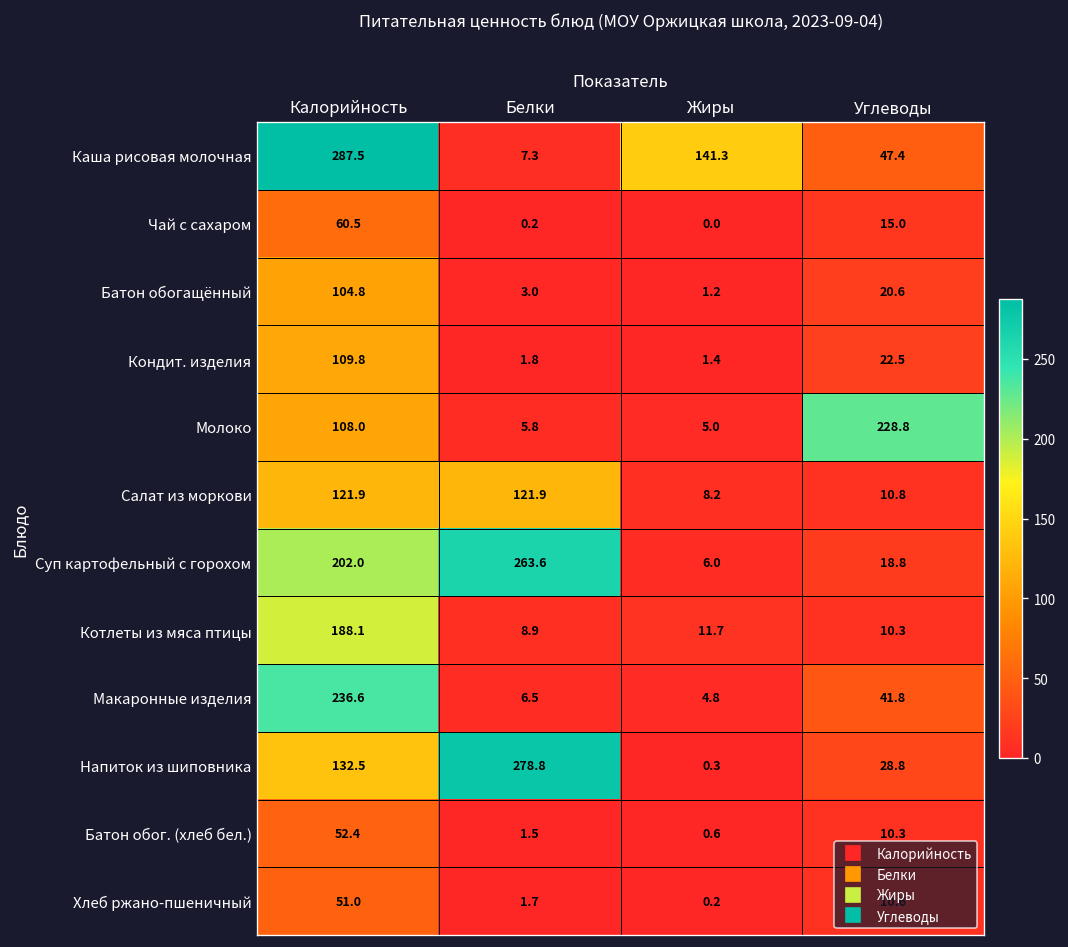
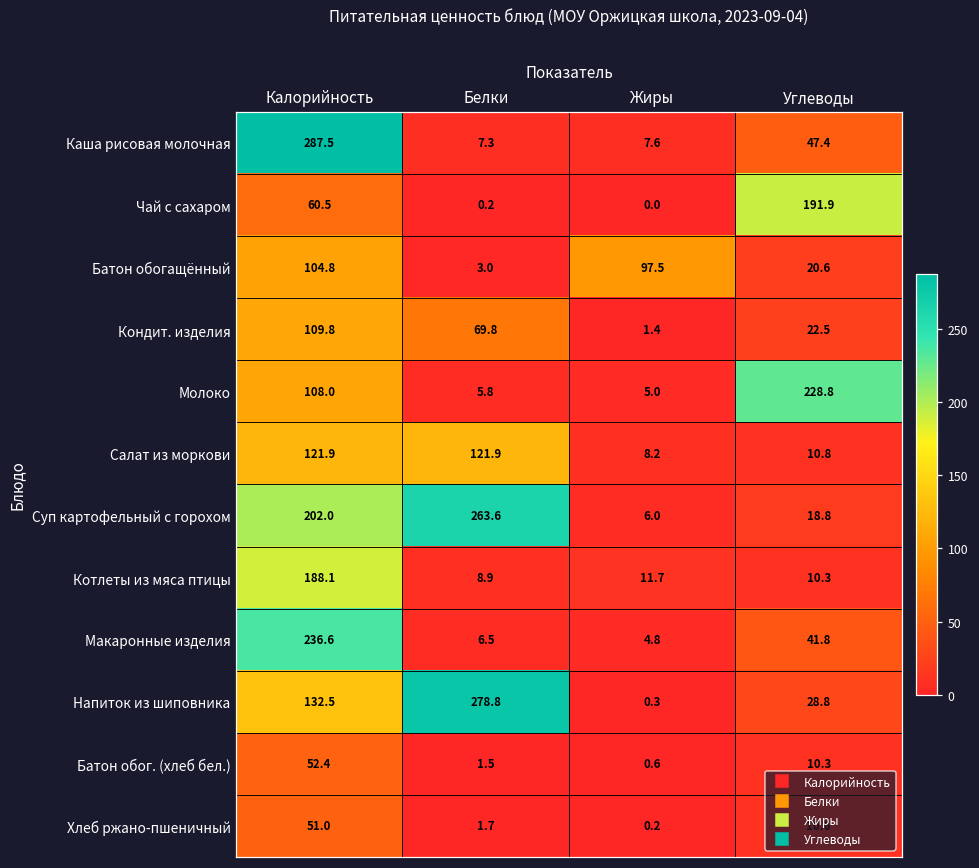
Каша рисовая молочная, Жиры: 141.3 -> 7.6
Чай с сахаром, Углеводы: 15.0 -> 191.9
Батон обогащённый, Жиры: 1.2 -> 97.5
Кондит. изделия, Белки: 1.8 -> 69.8
